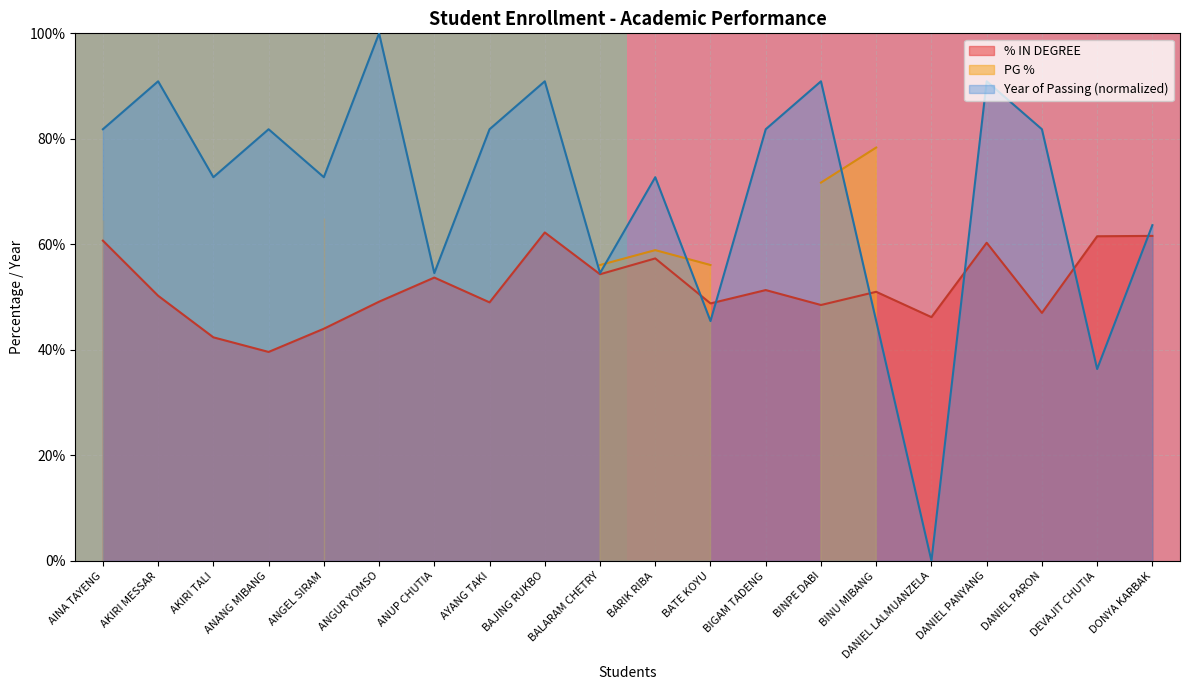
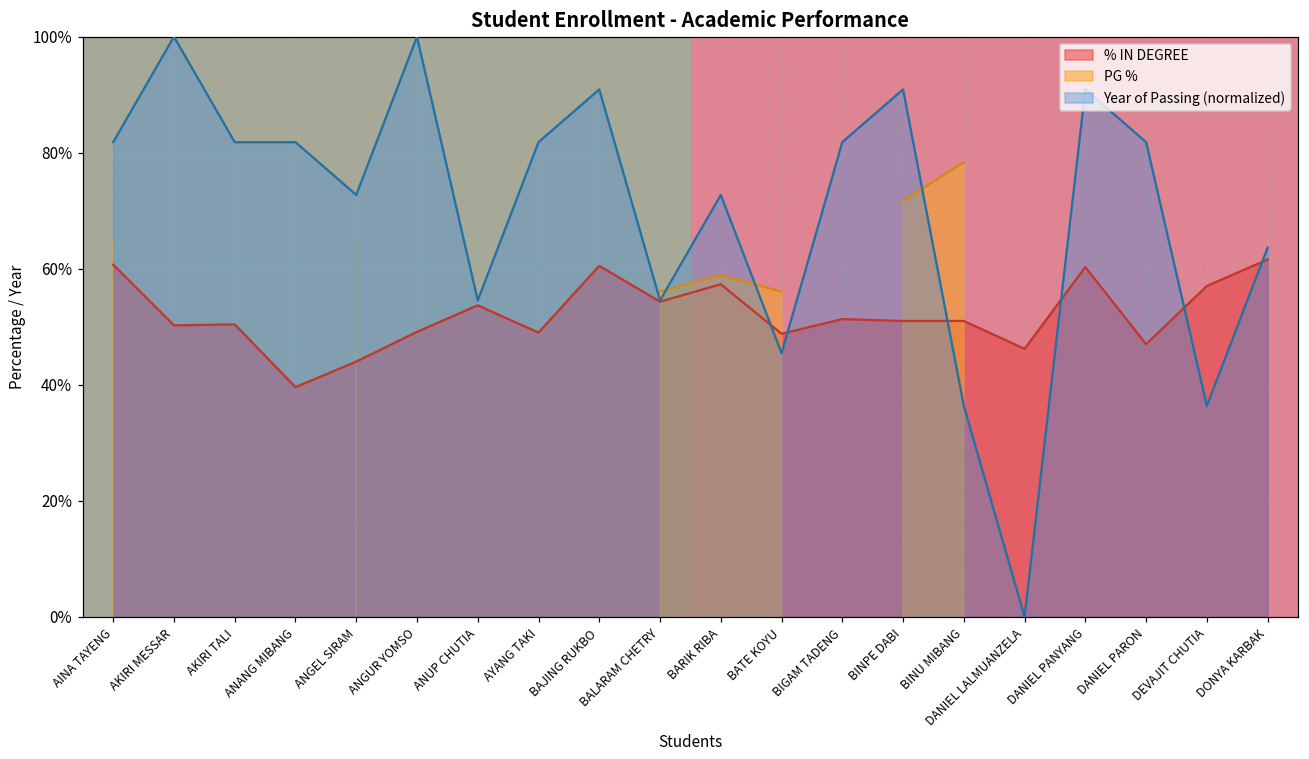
Year of Passing (normalized), AKIRI MESSAR: 91% -> 100%
% IN DEGREE, AKIRI TALI: 42% -> 50%
Year of Passing (normalized), AKIRI TALI: 73% -> 82%
% IN DEGREE, BAJING RUKBO: 62% -> 61%
% IN DEGREE, BINPE DABI: 49% -> 51%
Year of Passing (normalized), BINU MIBANG: 45% -> 36%
% IN DEGREE, DEVAJIT CHUTIA: 62% -> 57%
